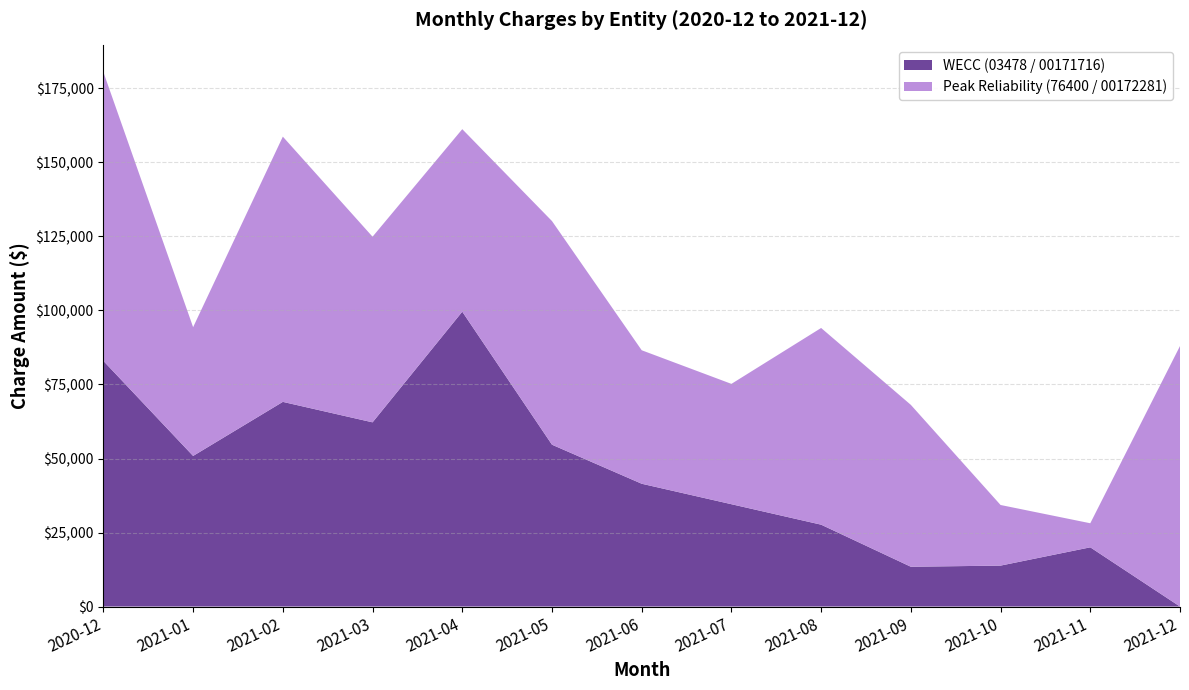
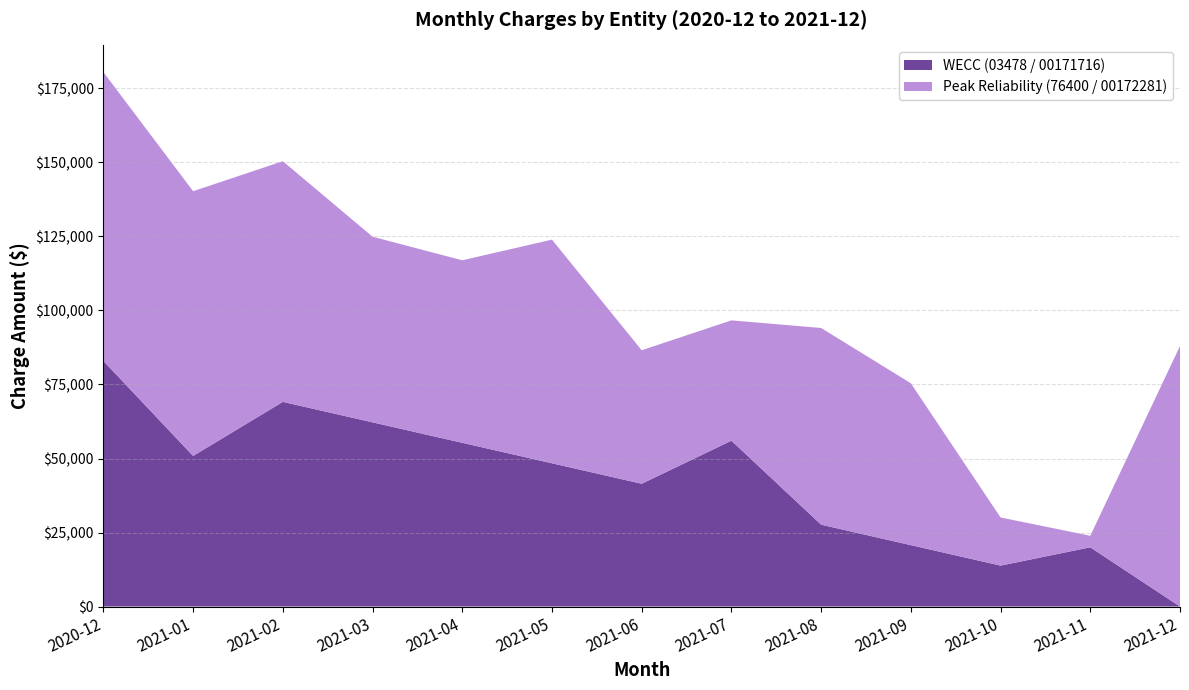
Peak Reliability (76400 / 00172281), 2021-01: $43,000 -> $89,000
Peak Reliability (76400 / 00172281), 2021-02: $90,000 -> $81,000
WECC (03478 / 00171716), 2021-04: $100,000 -> $55,000
WECC (03478 / 00171716), 2021-05: $55,000 -> $48,000
WECC (03478 / 00171716), 2021-07: $35,000 -> $56,000
WECC (03478 / 00171716), 2021-09: $13,000 -> $21,000
Peak Reliability (76400 / 00172281), 2021-10: $20,000 -> $16,000
Peak Reliability (76400 / 00172281), 2021-11: $8,000 -> $4,000
